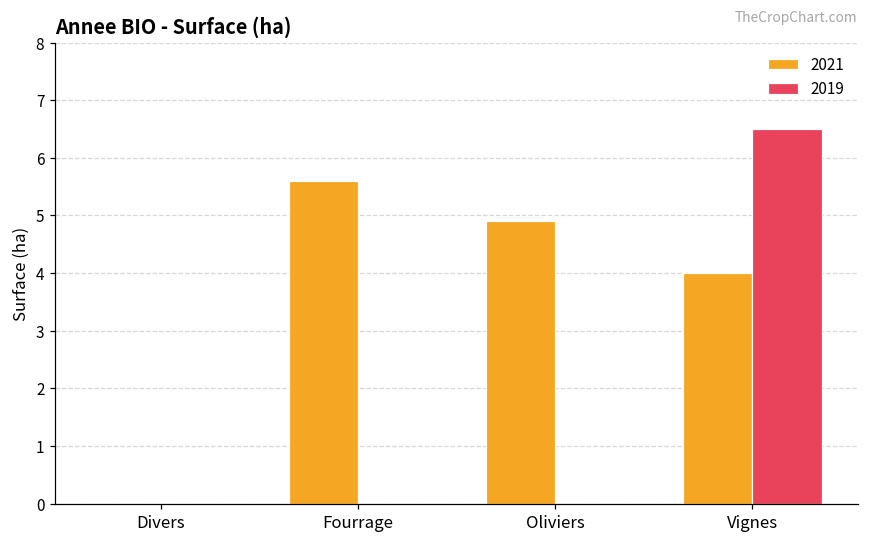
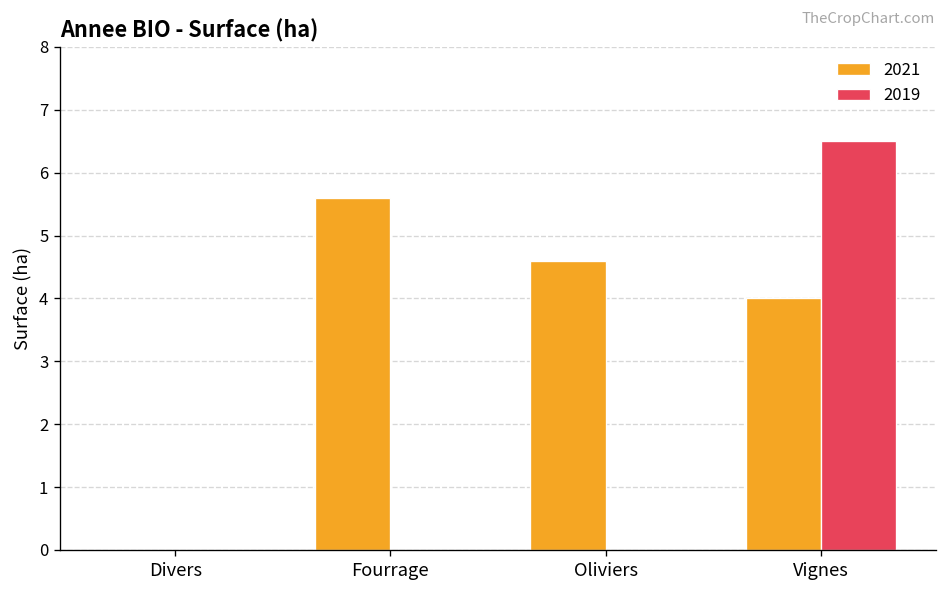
2021, Oliviers: 4.9 -> 4.6
